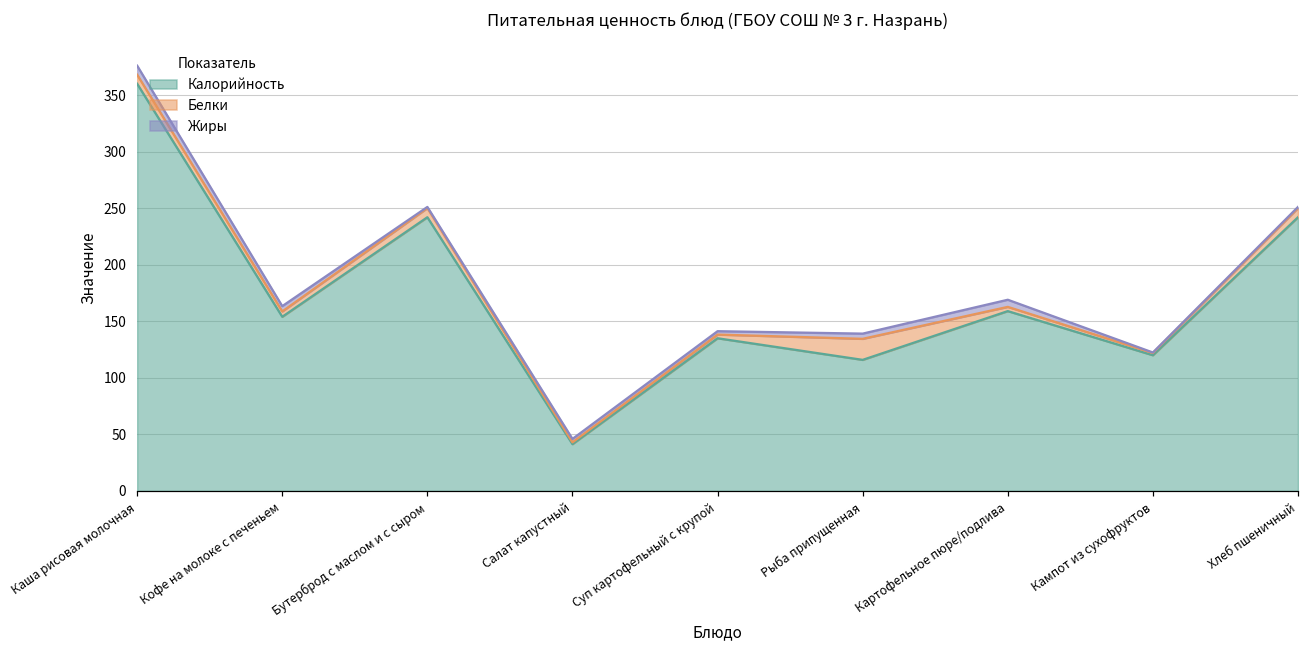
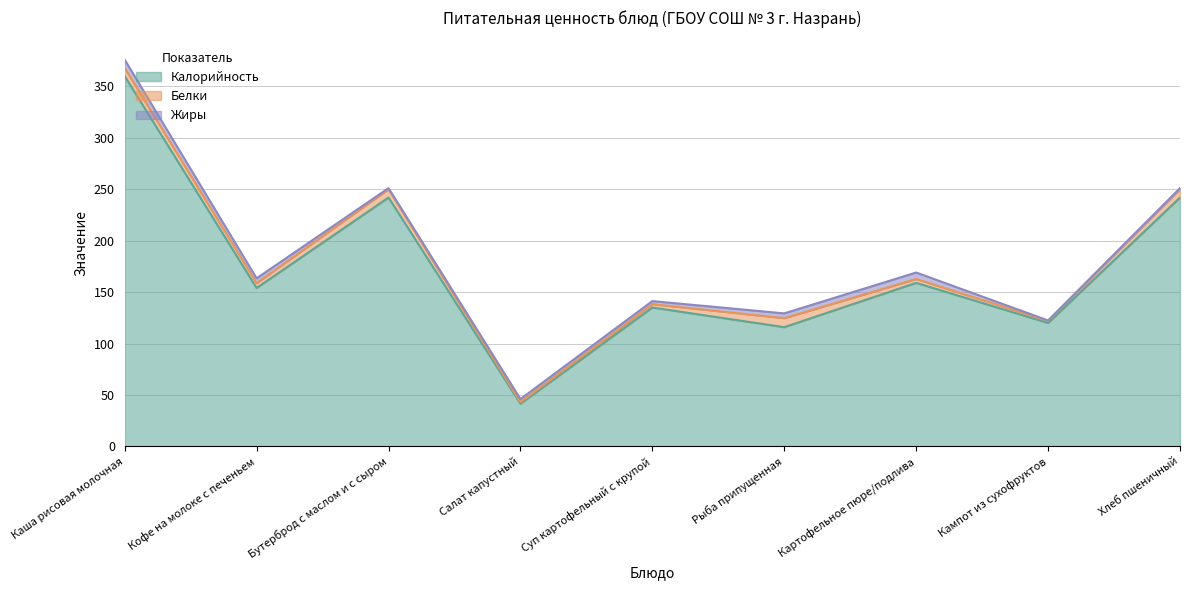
Белки, Рыба припущенная: 19 -> 9
